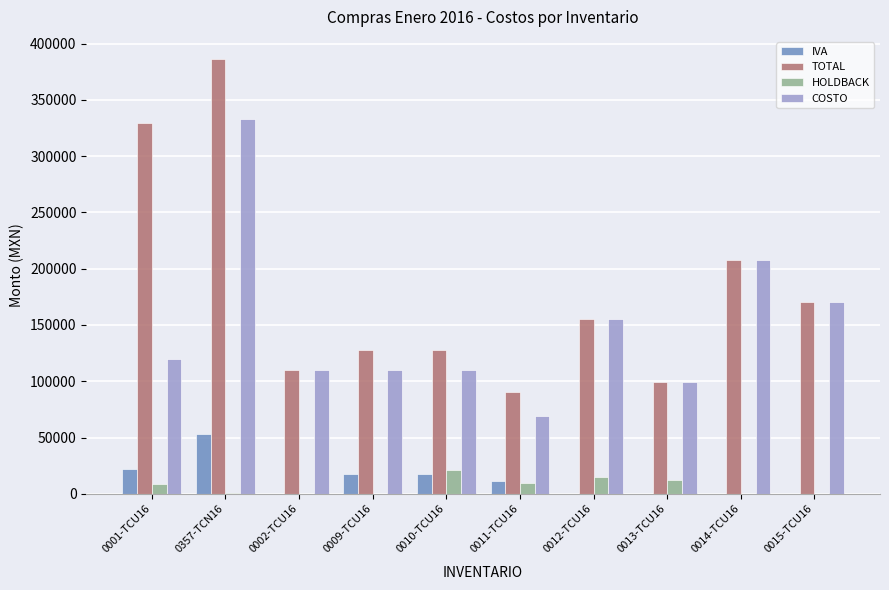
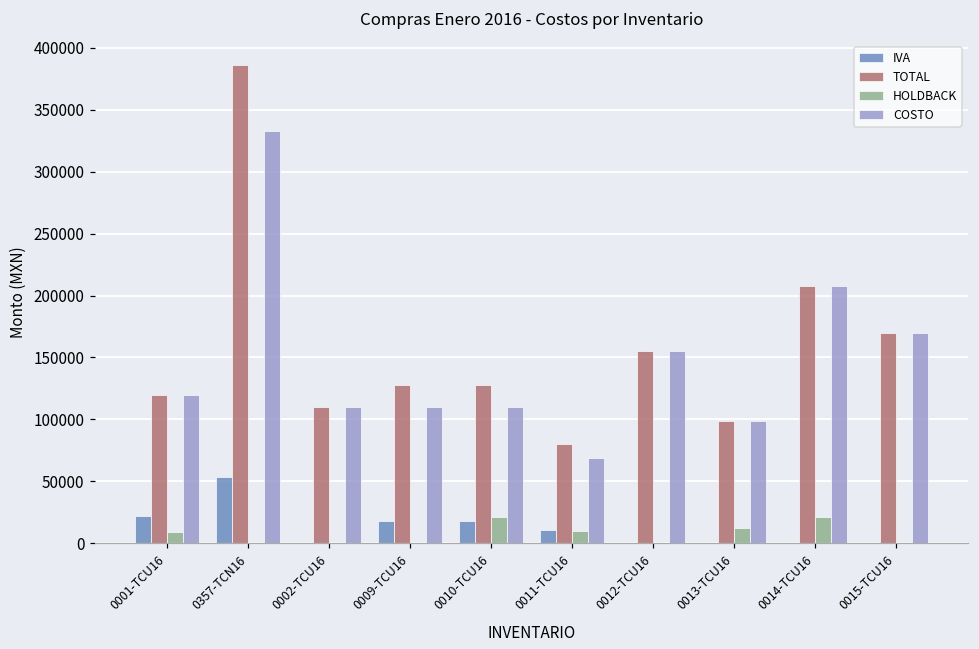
TOTAL, 0001-TCU16: 329000 -> 120000
TOTAL, 0011-TCU16: 90000 -> 80000
HOLDBACK, 0012-TCU16: 15000 -> 0
HOLDBACK, 0014-TCU16: 0 -> 21000
